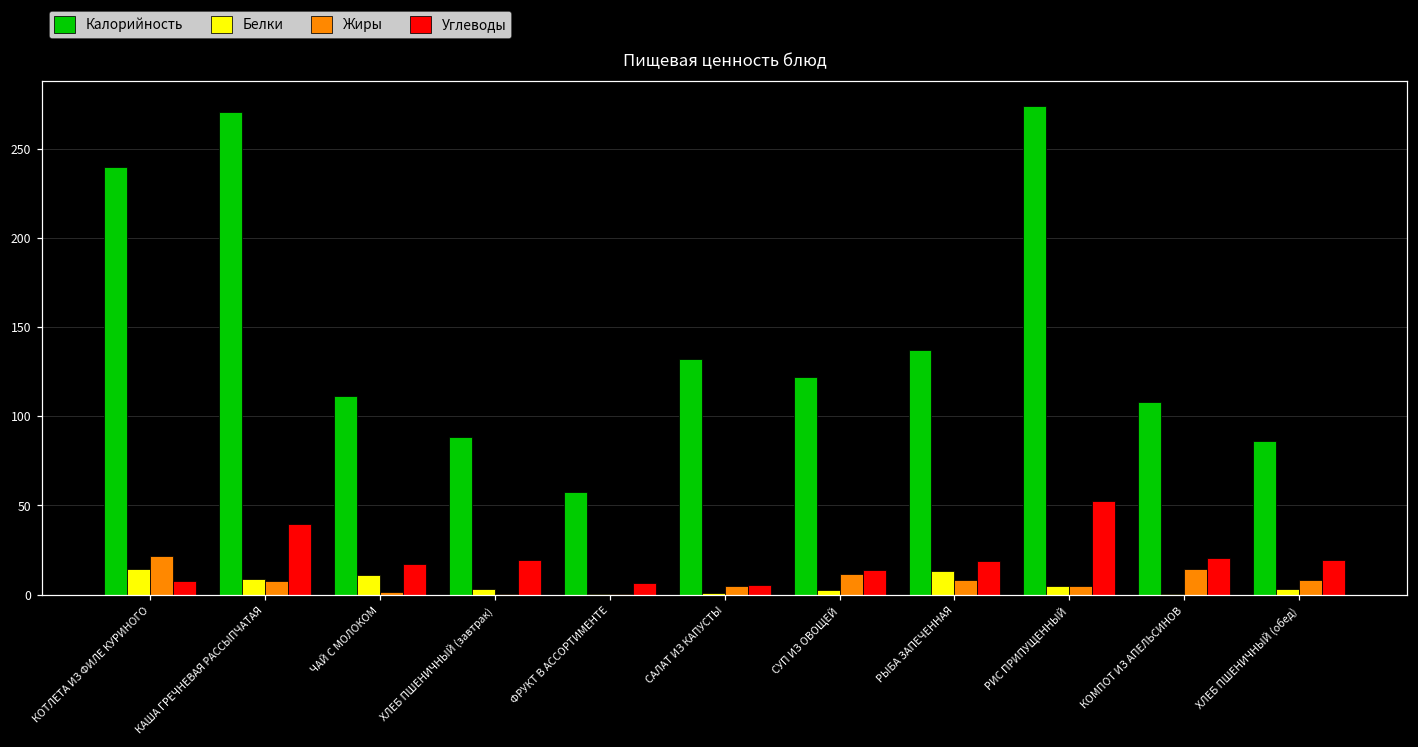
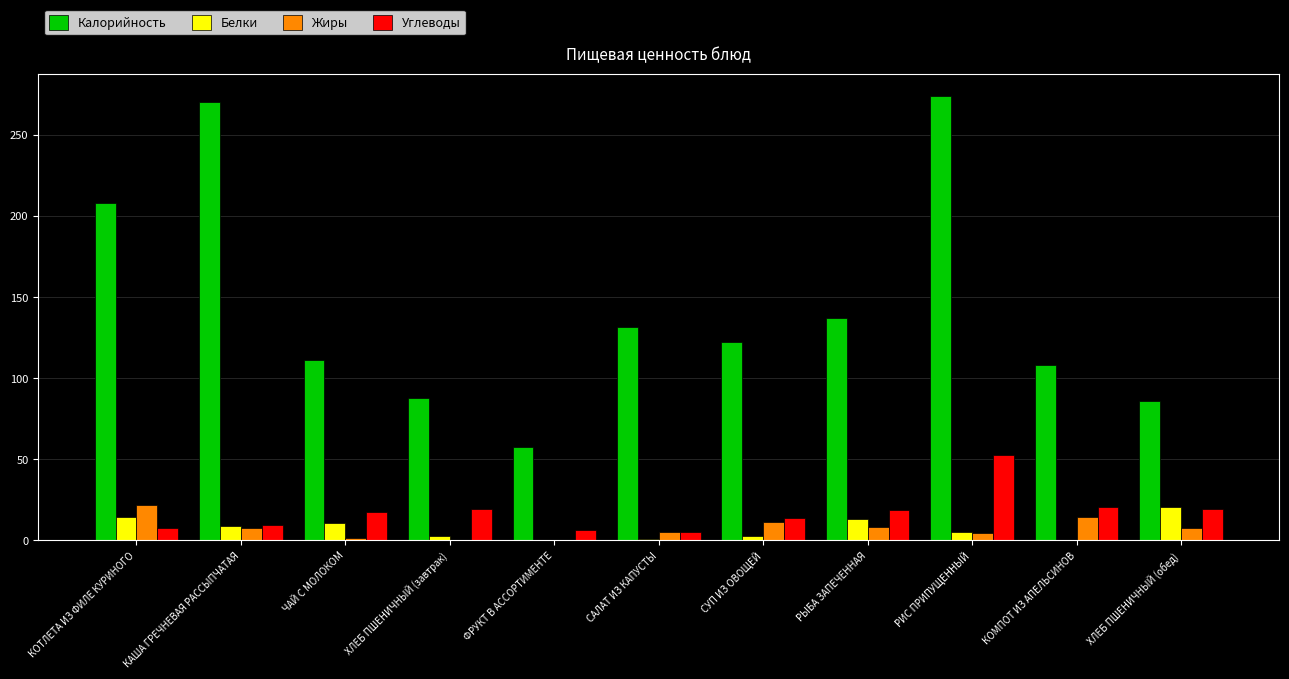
Калорийность, КОТЛЕТА ИЗ ФИЛЕ КУРИНОГО: 240 -> 208
Углеводы, КАША ГРЕЧНЕВАЯ РАССЫПЧАТАЯ: 39 -> 10
Белки, ХЛЕБ ПШЕНИЧНЫЙ (обед): 3 -> 20
